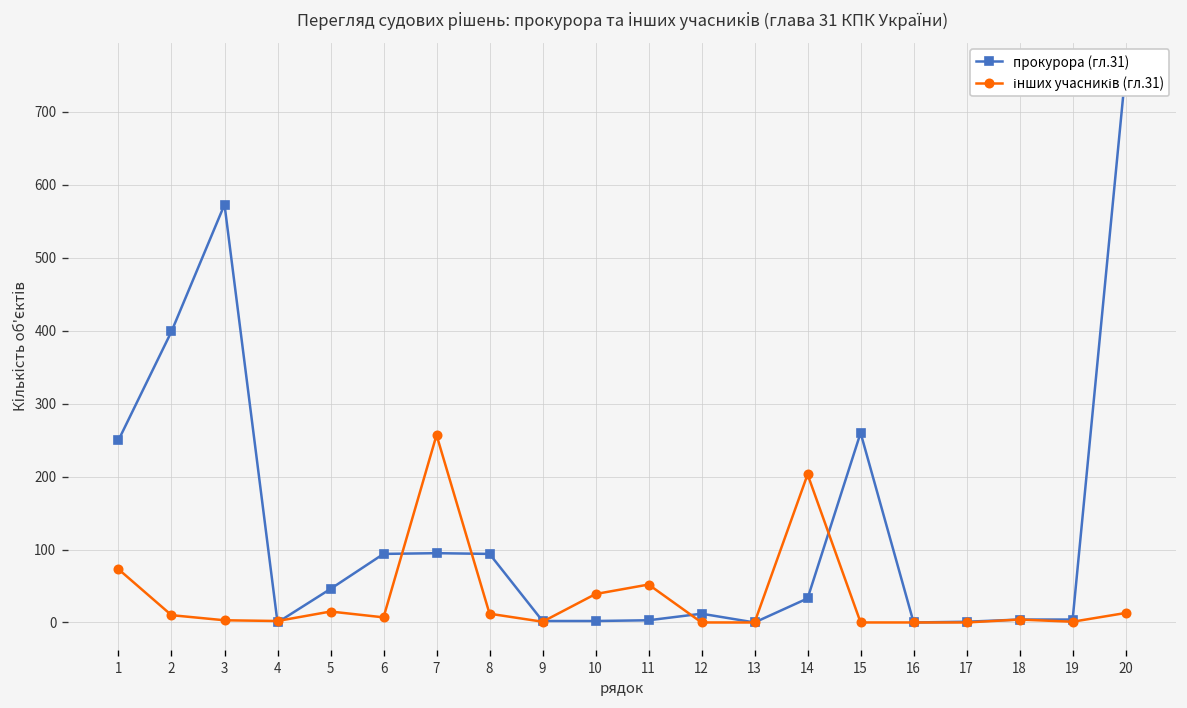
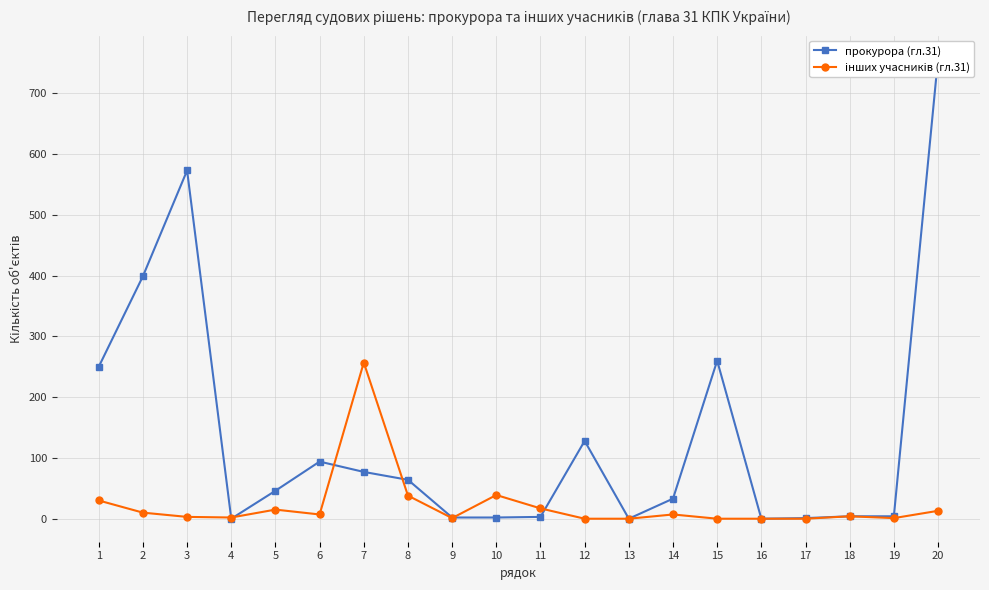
інших учасників (гл.31), 1: 70 -> 30
прокурора (гл.31), 7: 100 -> 80
прокурора (гл.31), 8: 90 -> 60
інших учасників (гл.31), 8: 10 -> 40
інших учасників (гл.31), 11: 50 -> 20
прокурора (гл.31), 12: 10 -> 130
інших учасників (гл.31), 14: 200 -> 10
